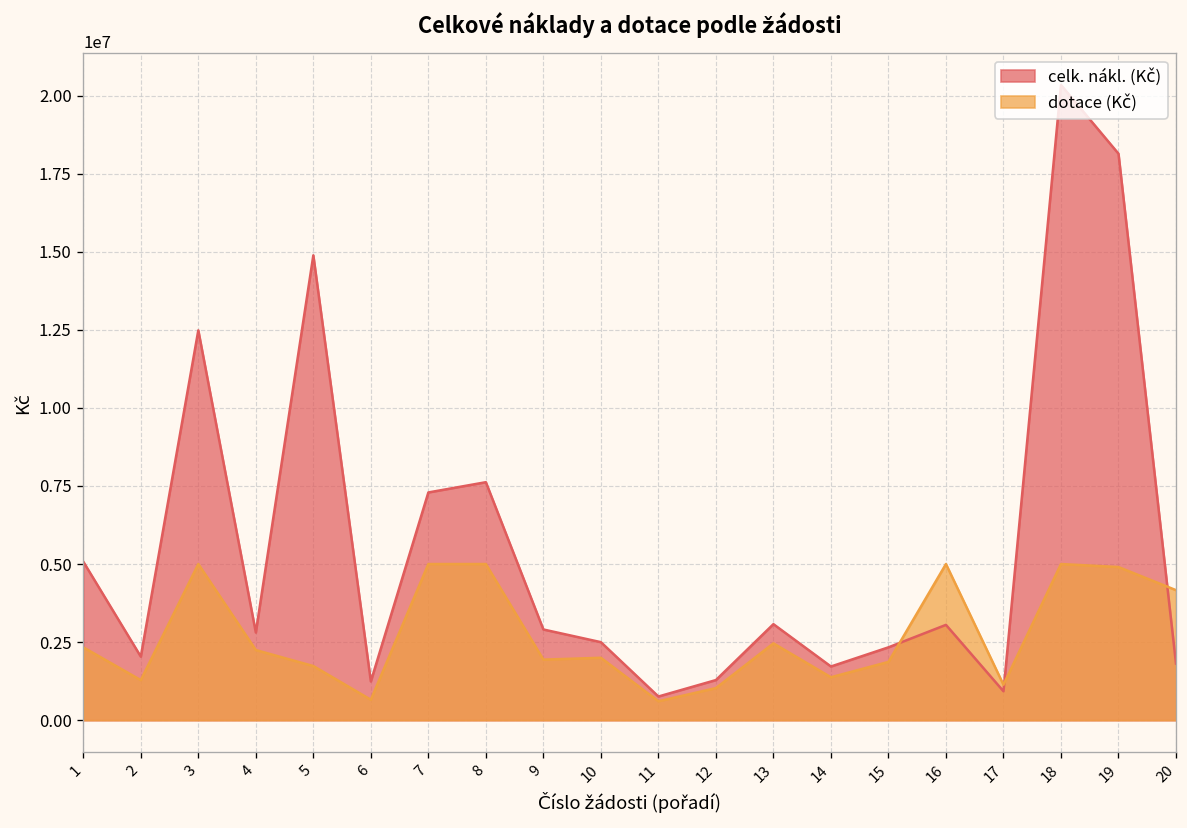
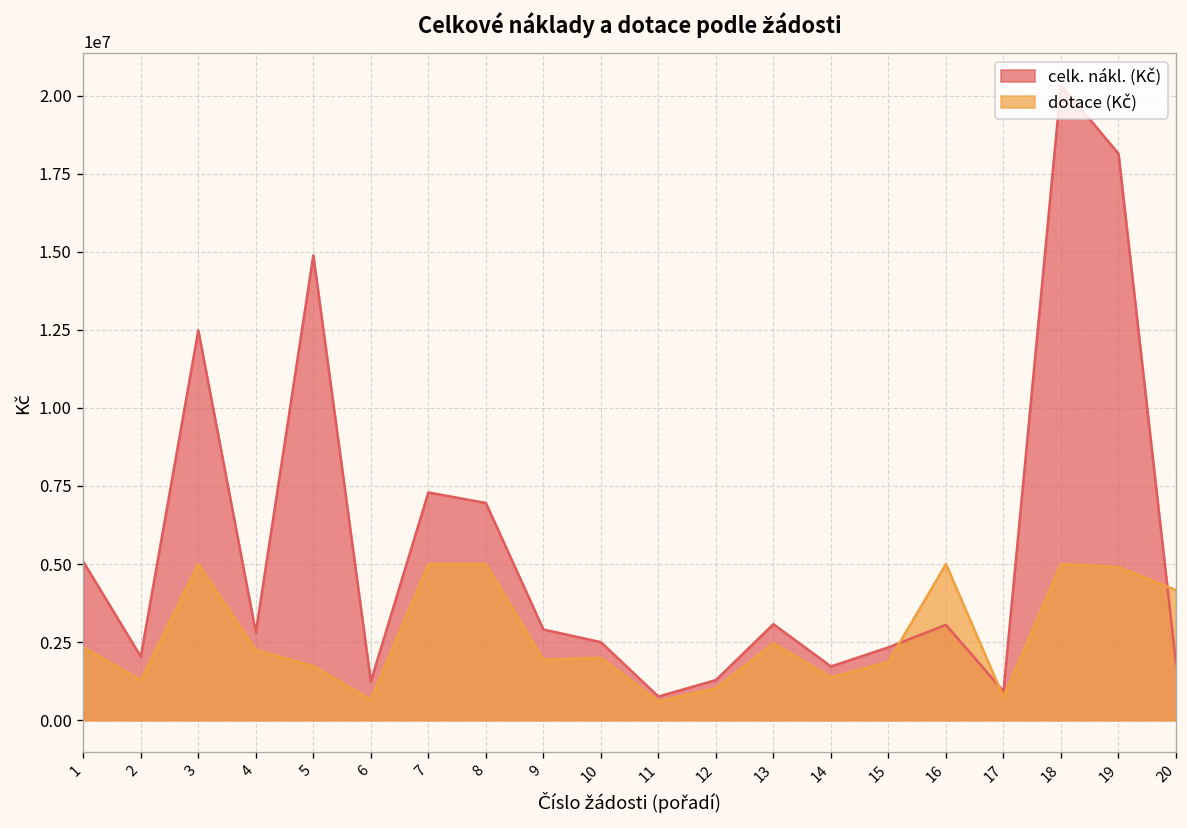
celk. nákl. (Kč), 8: 7600000 -> 7000000
dotace (Kč), 17: 1100000 -> 700000
